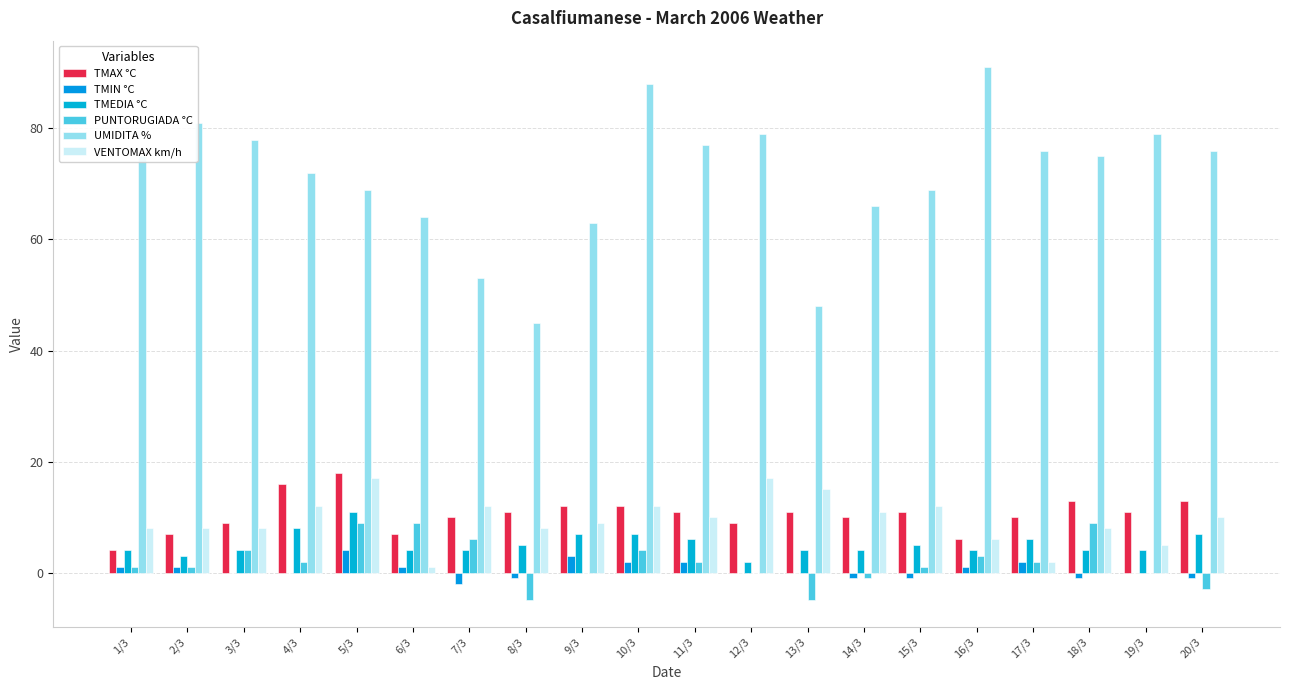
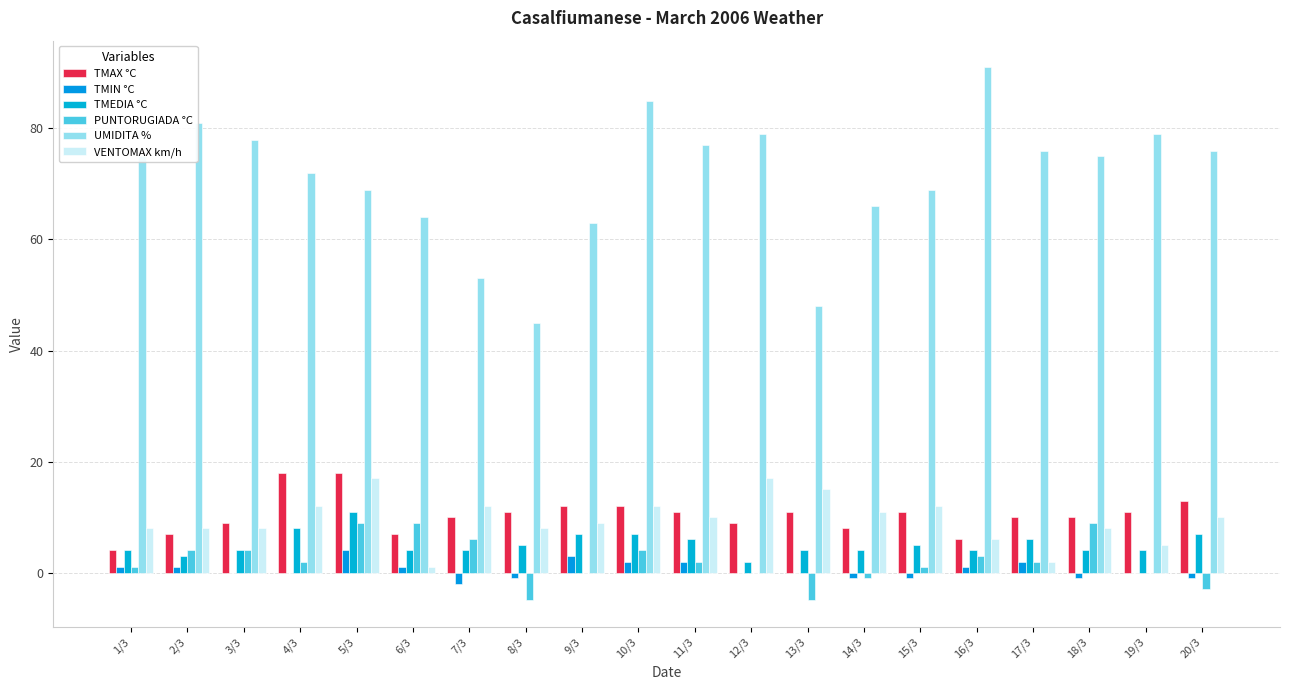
PUNTORUGIADA °C, 2/3: 1 -> 4
TMAX °C, 4/3: 16 -> 18
UMIDITA %, 10/3: 88 -> 85
TMAX °C, 14/3: 10 -> 8
TMAX °C, 18/3: 13 -> 10
